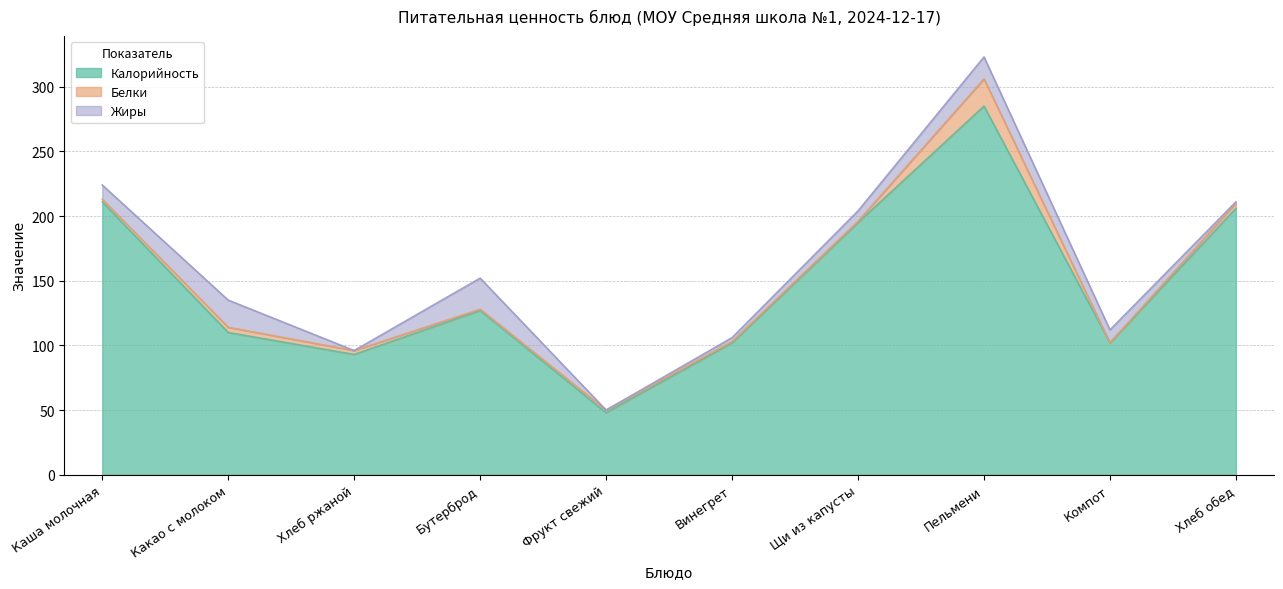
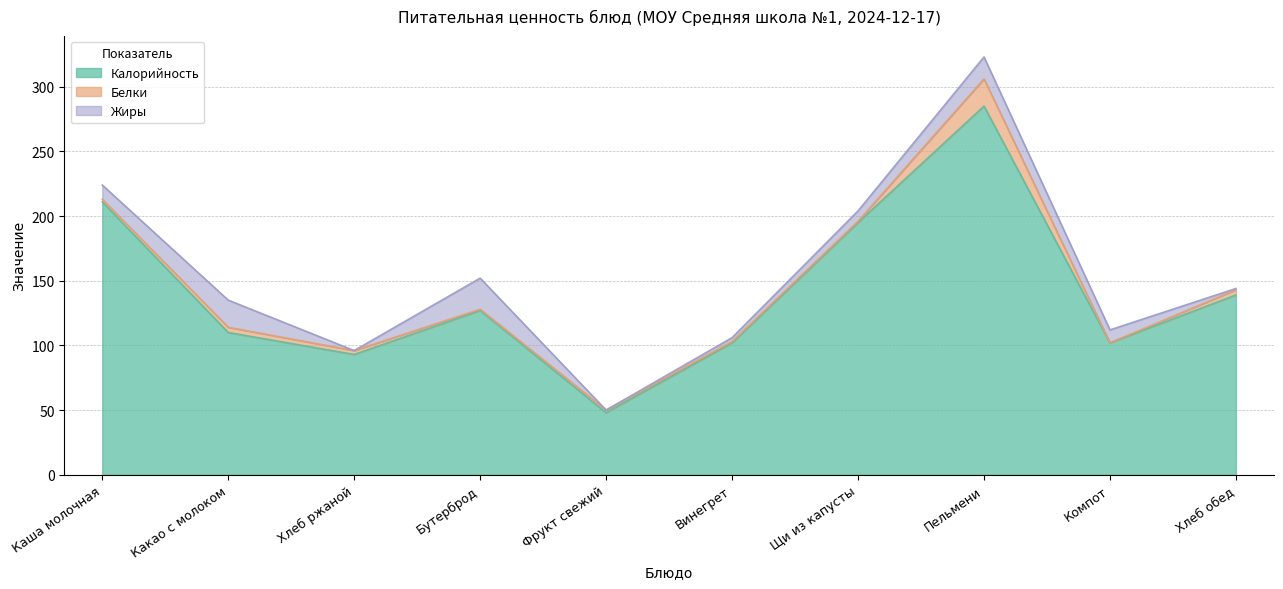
Калорийность, Хлеб обед: 206 -> 139
